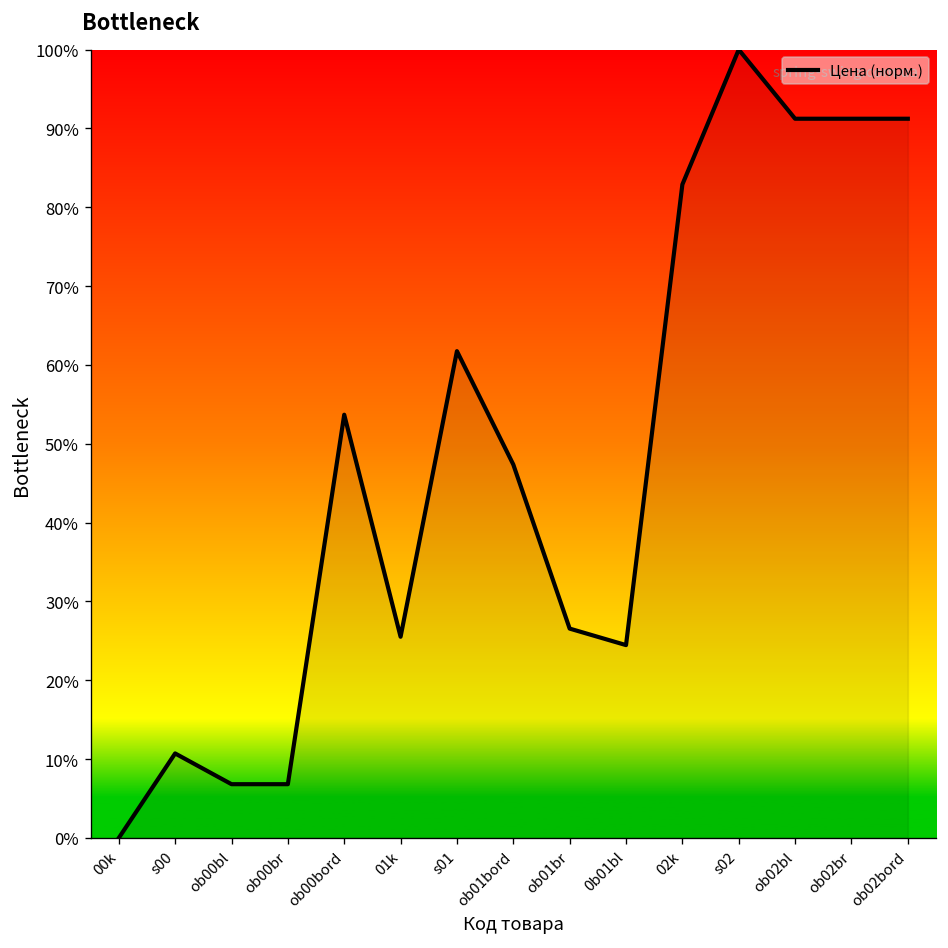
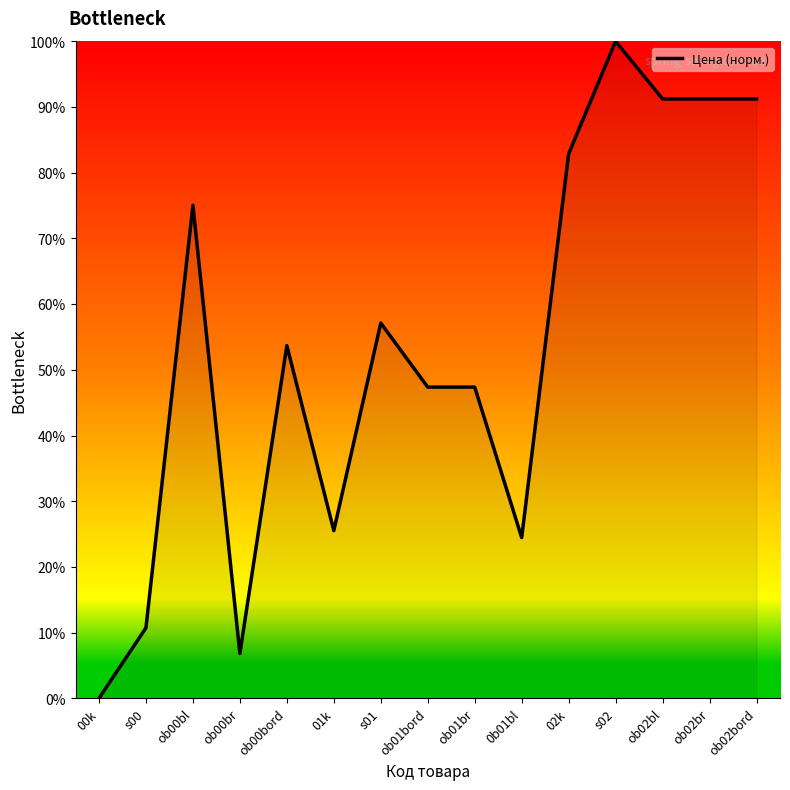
ob00bl: 7% -> 75%
s01: 62% -> 57%
ob01br: 27% -> 47%
